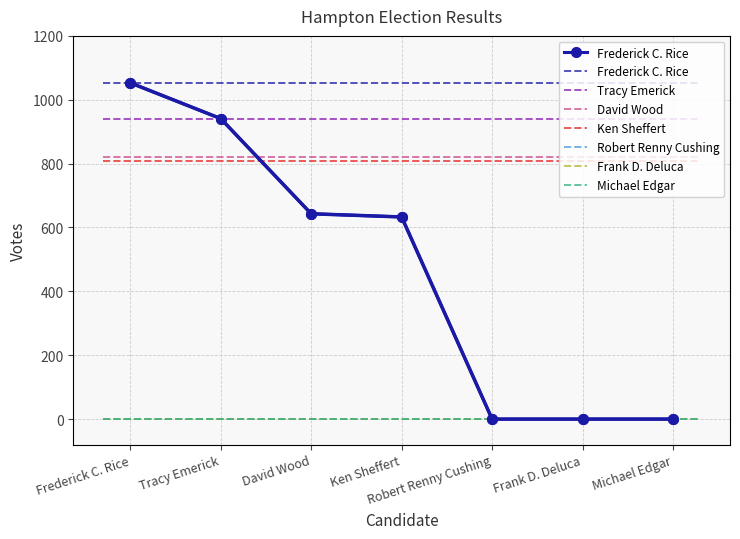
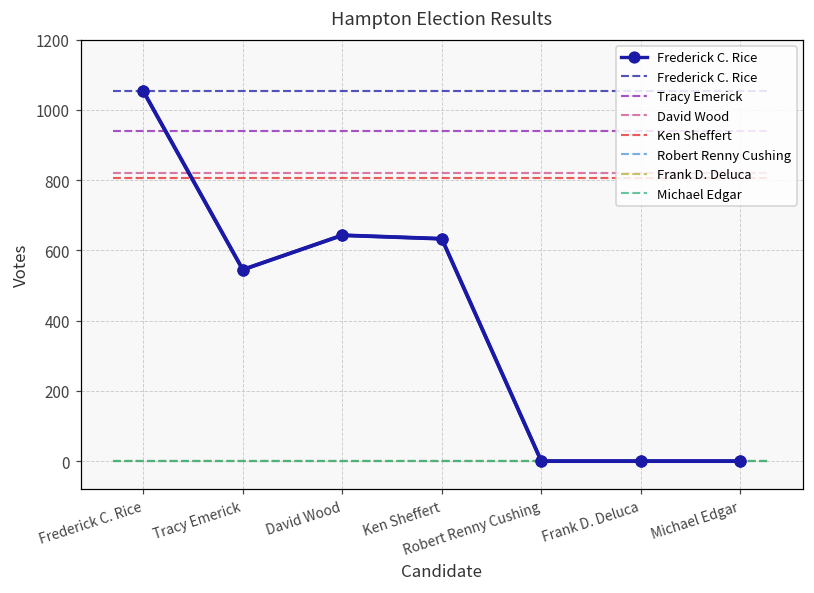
Tracy Emerick: 940 -> 550
